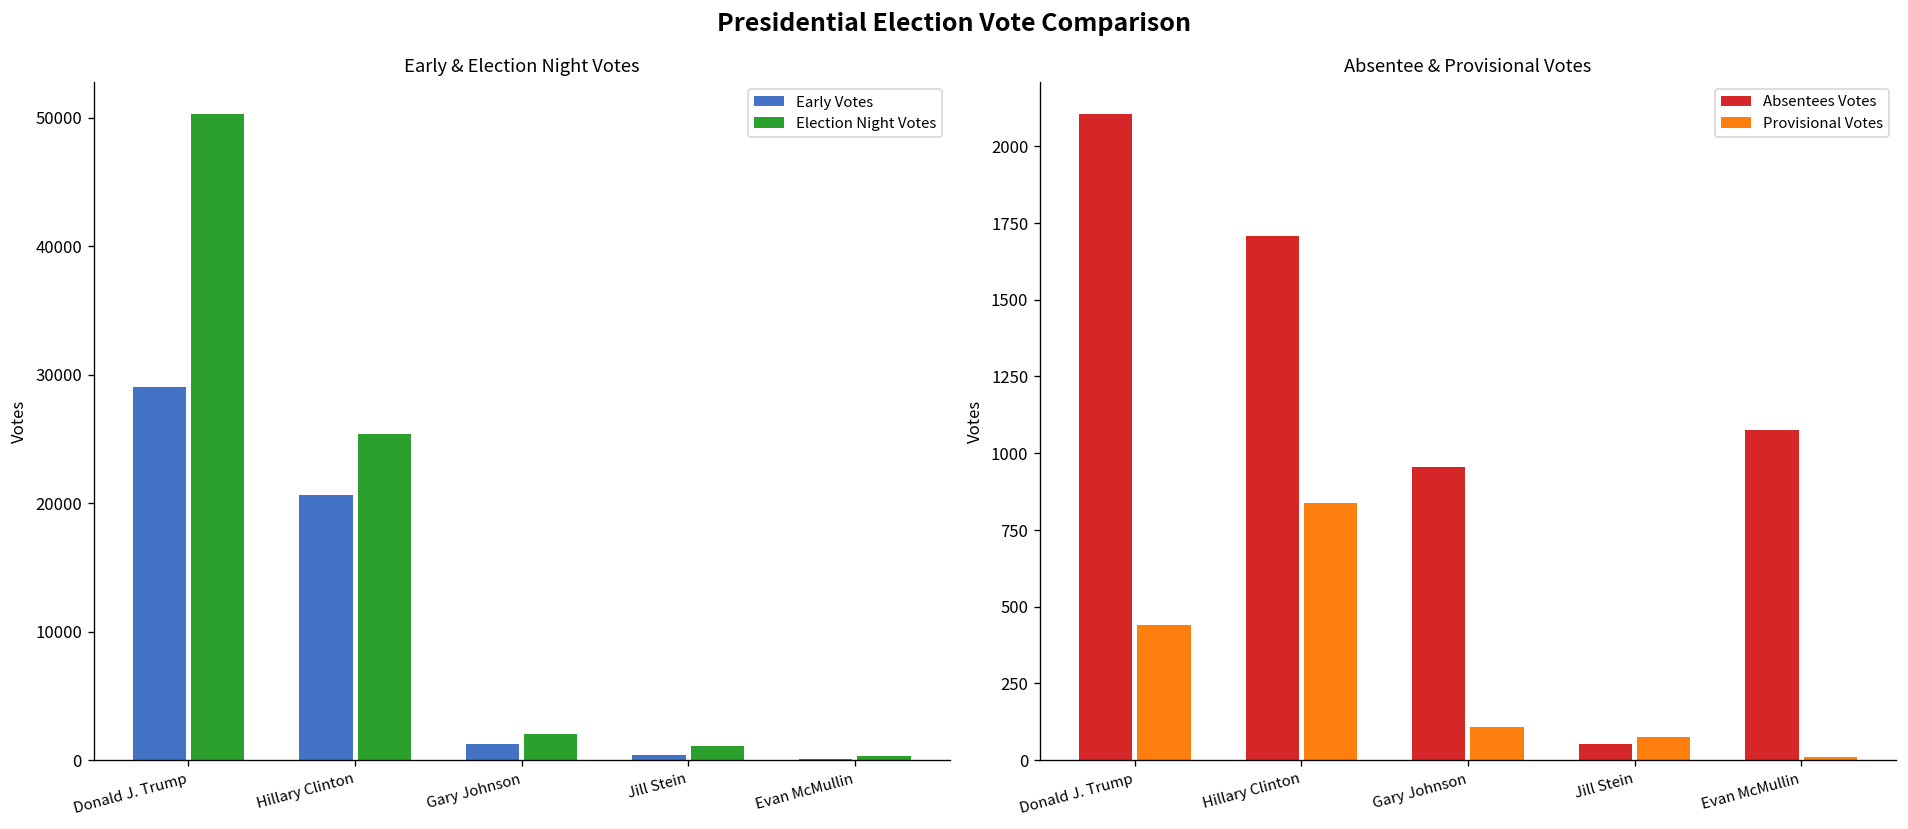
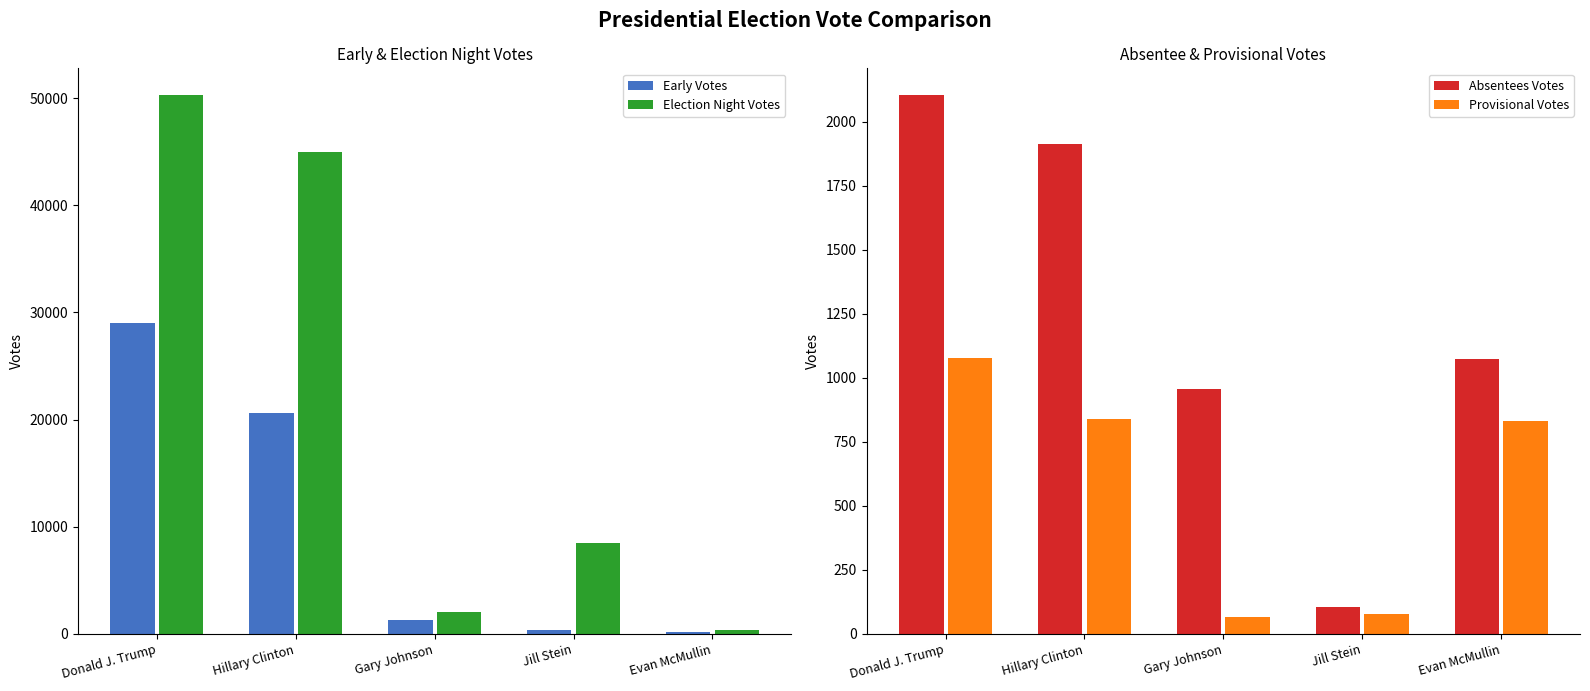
Early & Election Night Votes, Election Night Votes, Hillary Clinton: 25400 -> 45000
Early & Election Night Votes, Election Night Votes, Jill Stein: 1100 -> 8500
Absentee & Provisional Votes, Provisional Votes, Donald J. Trump: 440 -> 1080
Absentee & Provisional Votes, Absentees Votes, Hillary Clinton: 1710 -> 1910
Absentee & Provisional Votes, Provisional Votes, Gary Johnson: 110 -> 70
Absentee & Provisional Votes, Absentees Votes, Jill Stein: 50 -> 110
Absentee & Provisional Votes, Provisional Votes, Evan McMullin: 10 -> 830
